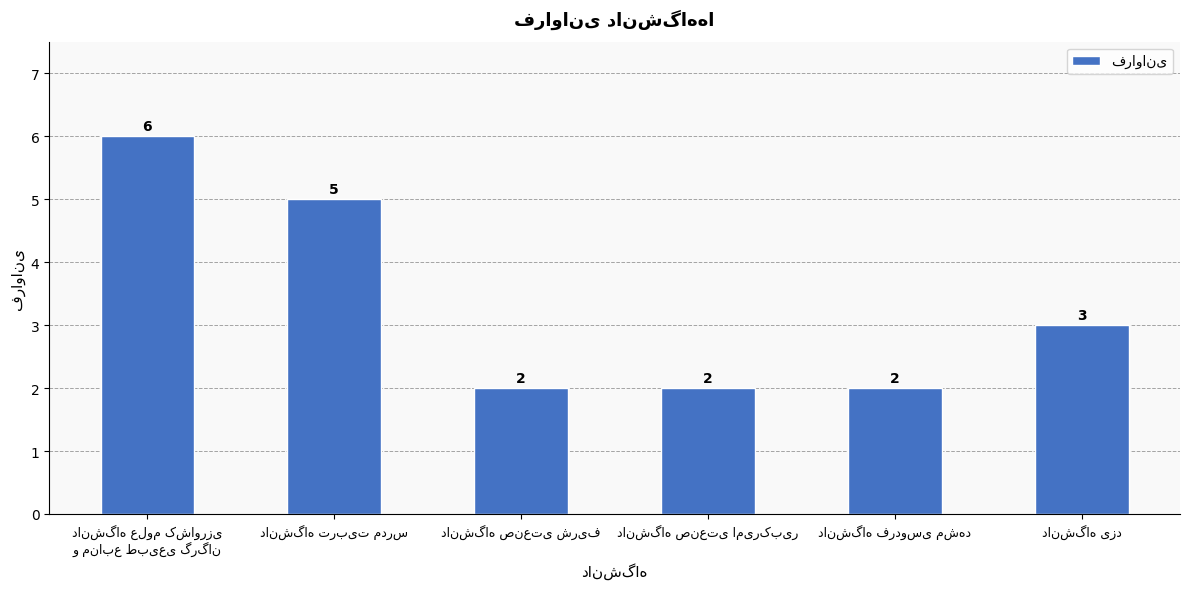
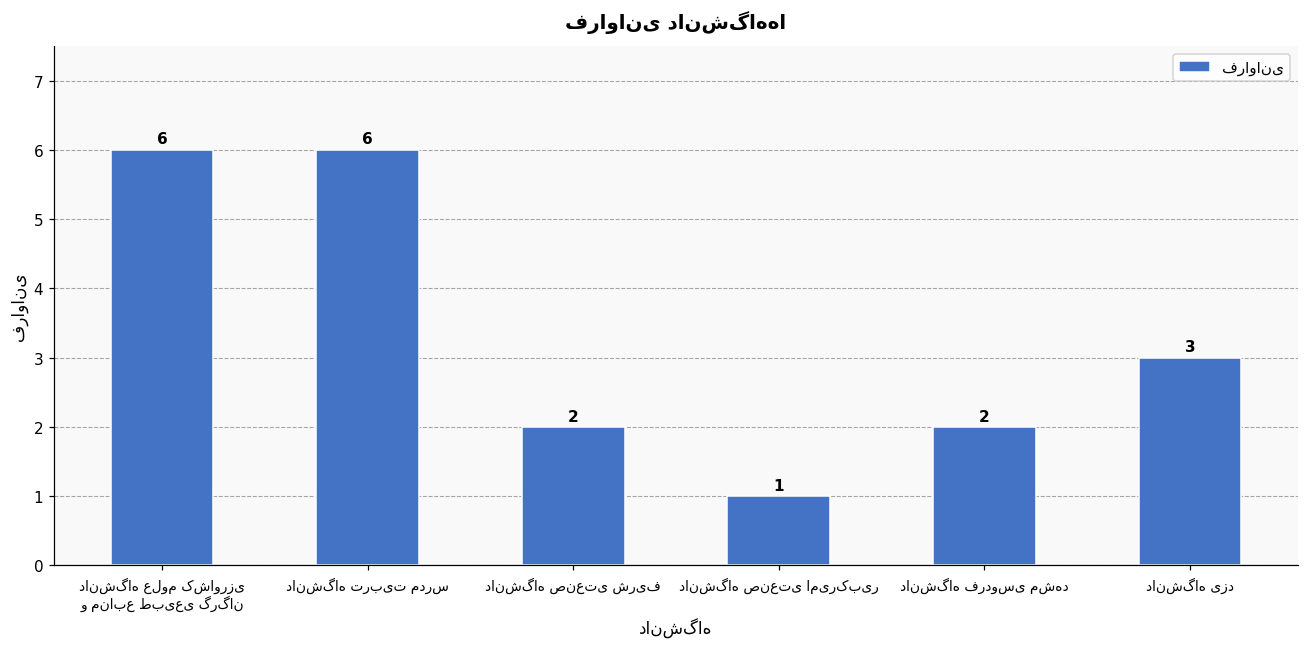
دانشگاه تربیت مدرس: 5 -> 6
دانشگاه صنعتی امیرکبیر: 2 -> 1
